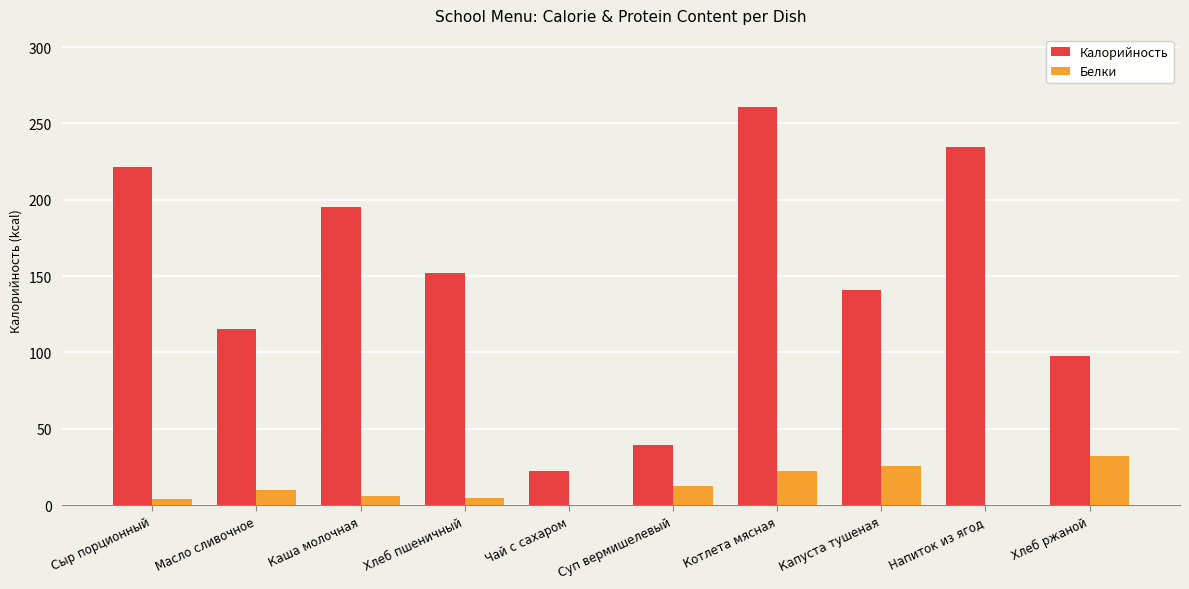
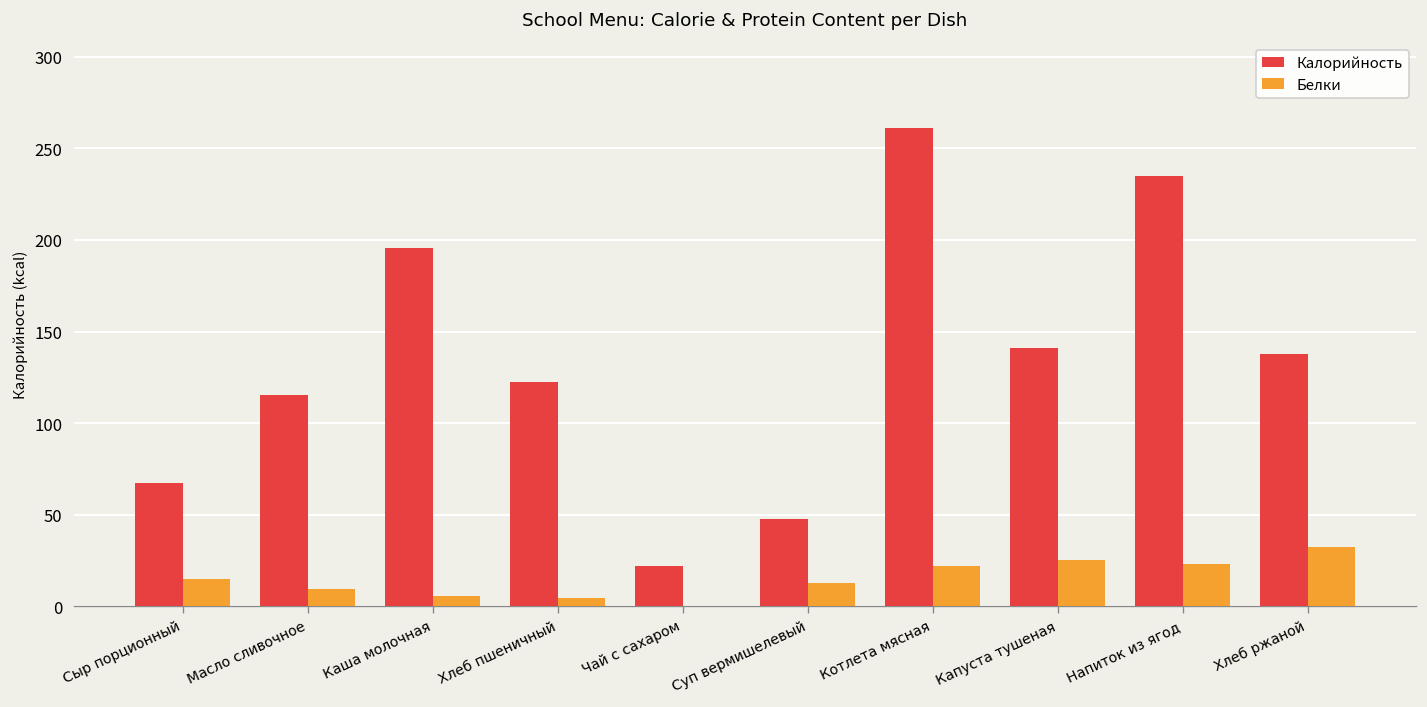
Калорийность, Сыр порционный: 222 -> 68
Белки, Сыр порционный: 4 -> 15
Калорийность, Хлеб пшеничный: 152 -> 123
Калорийность, Суп вермишелевый: 39 -> 48
Белки, Напиток из ягод: 0 -> 23
Калорийность, Хлеб ржаной: 98 -> 138
